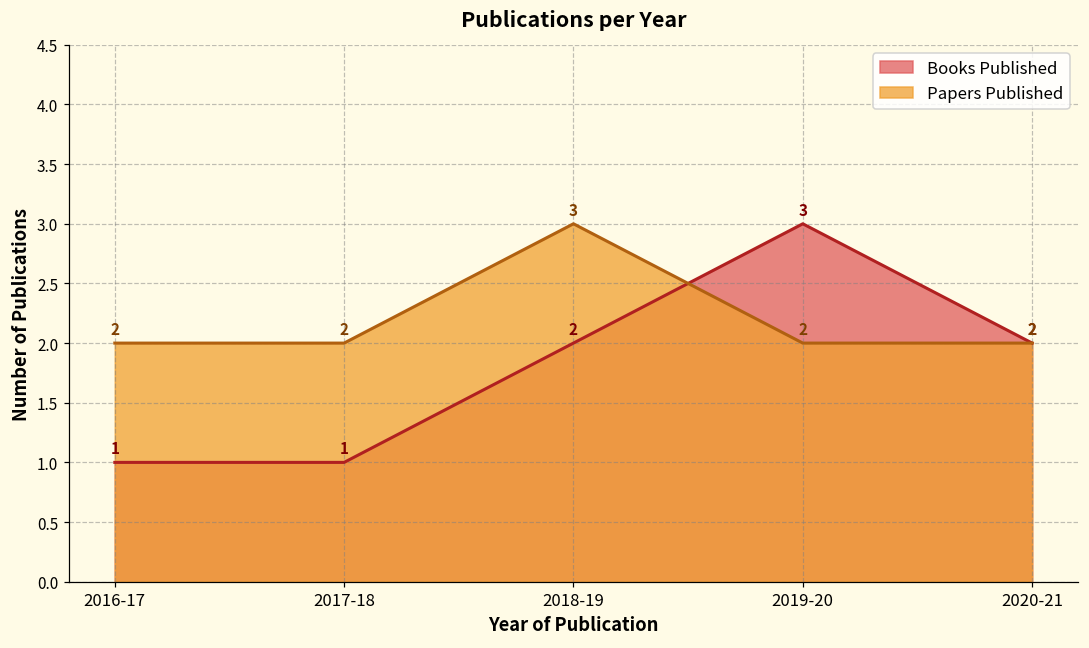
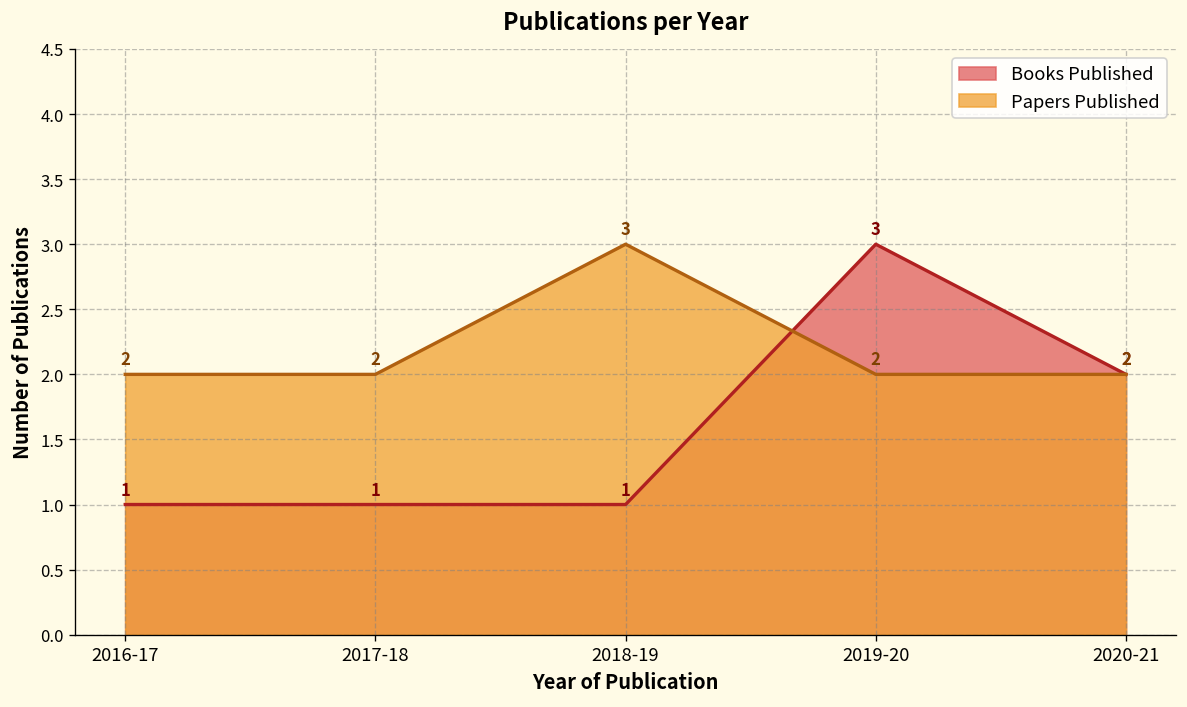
Books Published, 2018-19: 2 -> 1
